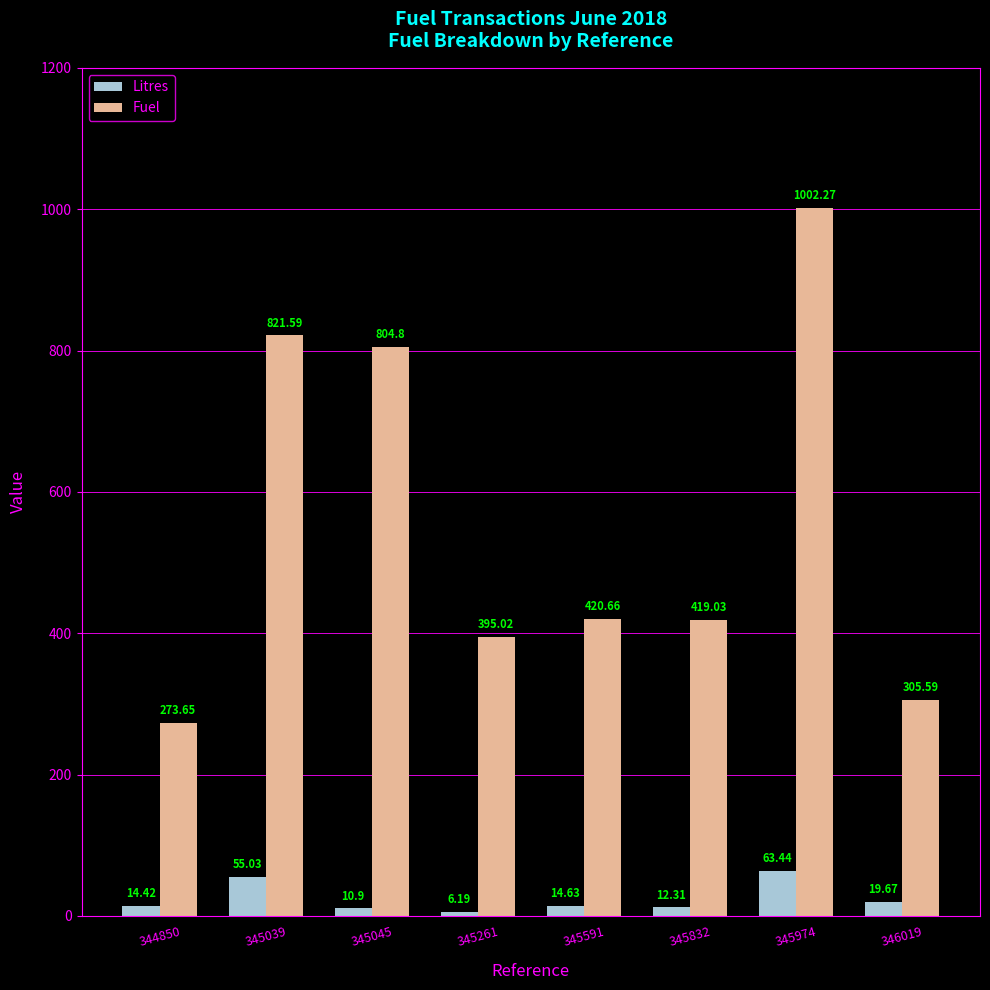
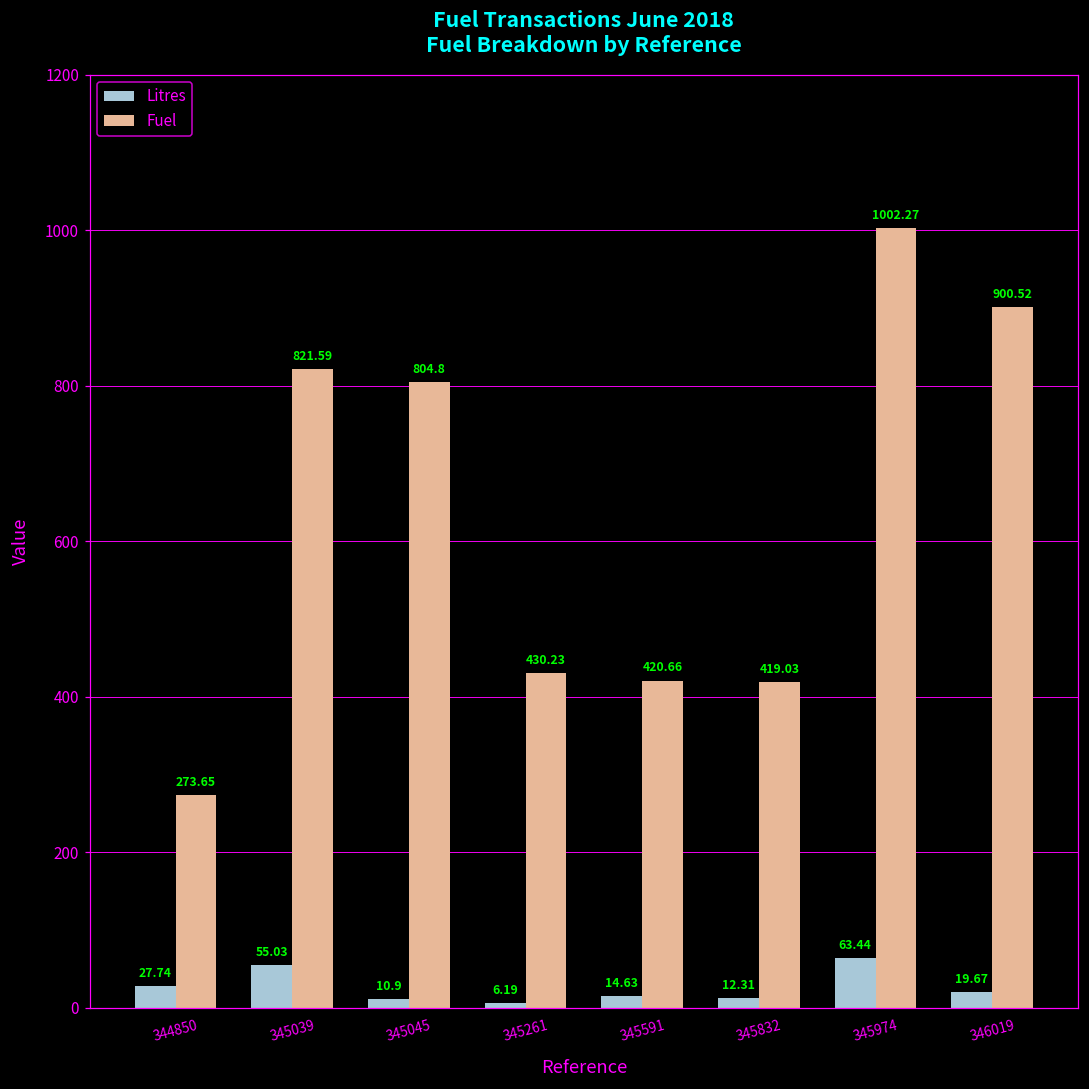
Litres, 344850: 14.42 -> 27.74
Fuel, 345261: 395.02 -> 430.23
Fuel, 346019: 305.59 -> 900.52
